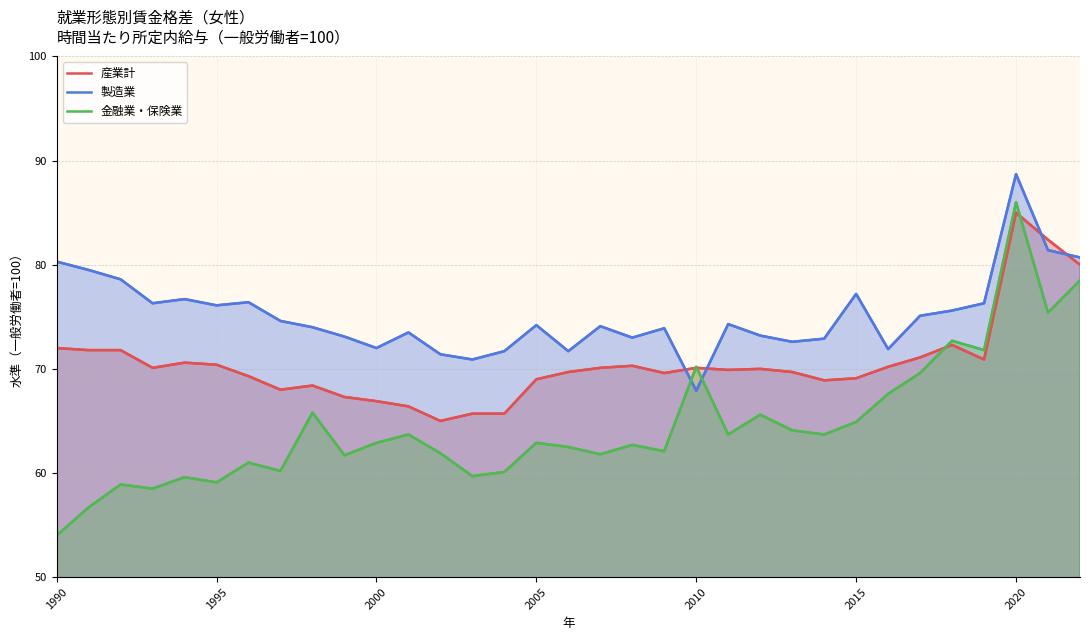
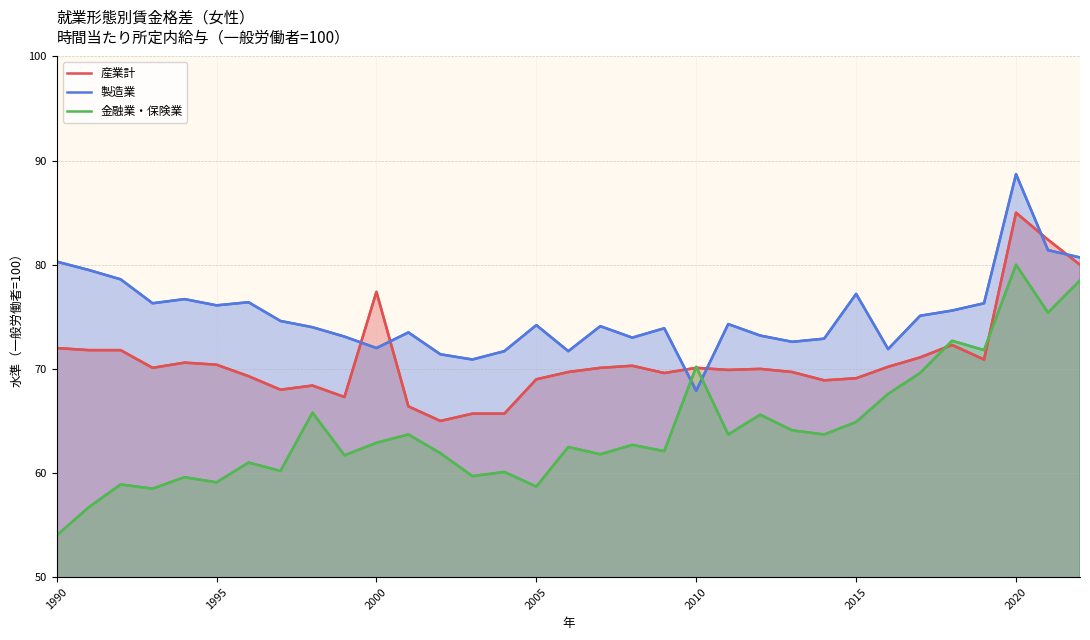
産業計, 2000: 66.9 -> 77.4
金融業・保険業, 2005: 62.9 -> 58.7
金融業・保険業, 2020: 86 -> 80
